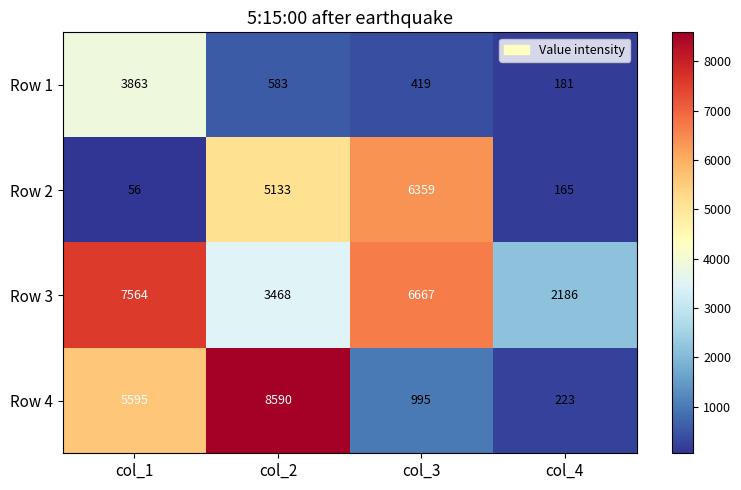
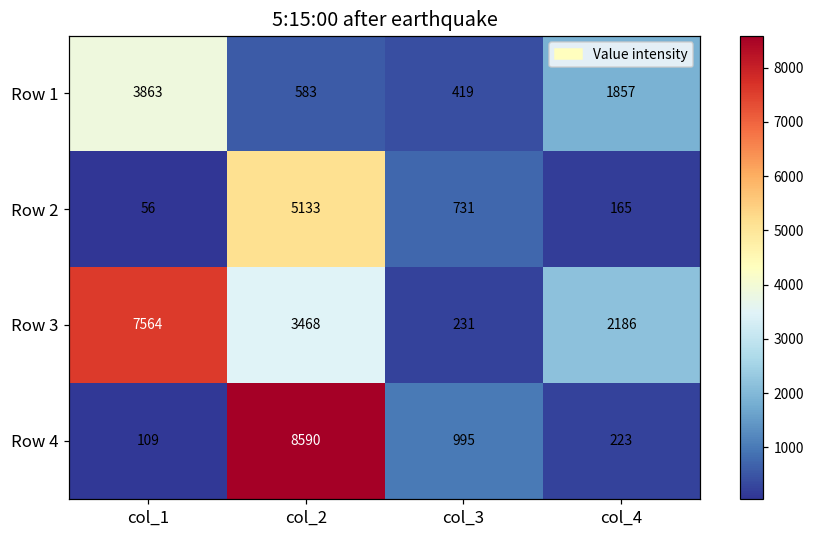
Row 1, col_4: 181 -> 1857
Row 2, col_3: 6359 -> 731
Row 3, col_3: 6667 -> 231
Row 4, col_1: 5595 -> 109
